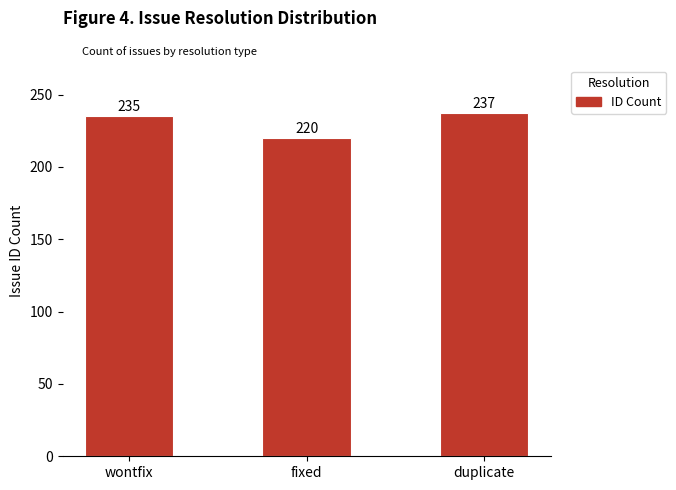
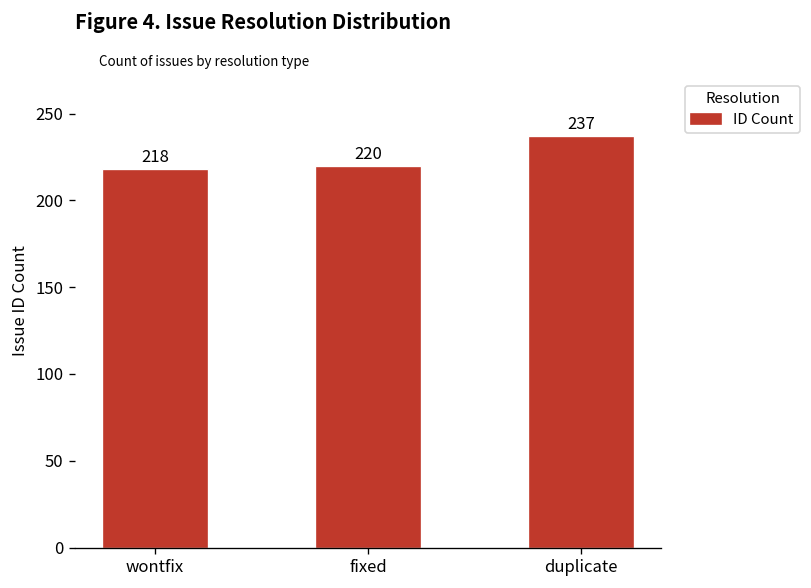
wontfix: 235 -> 218
